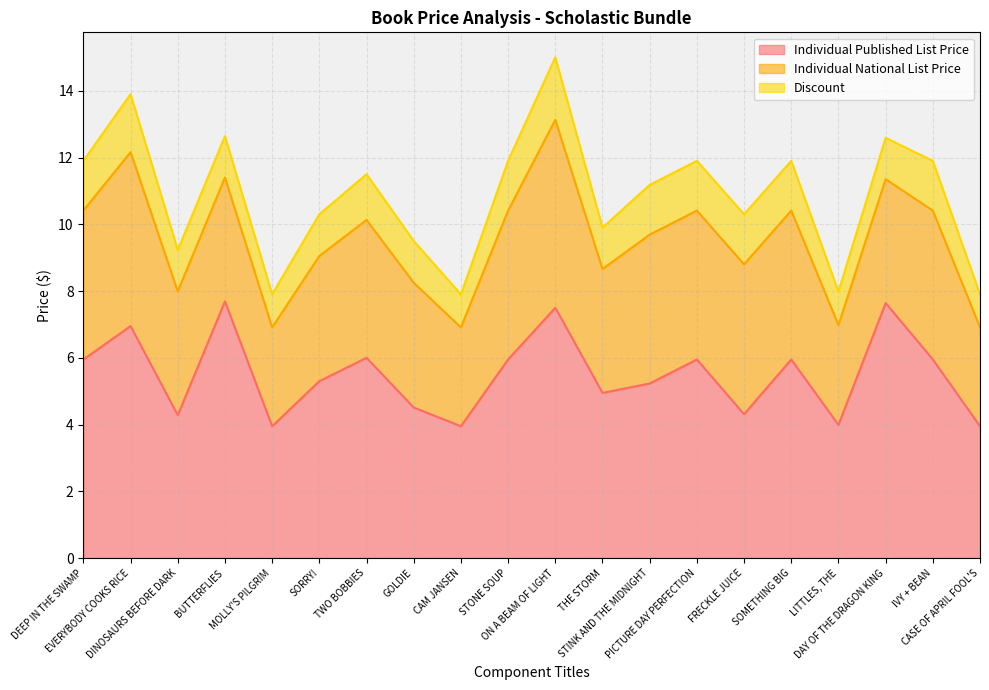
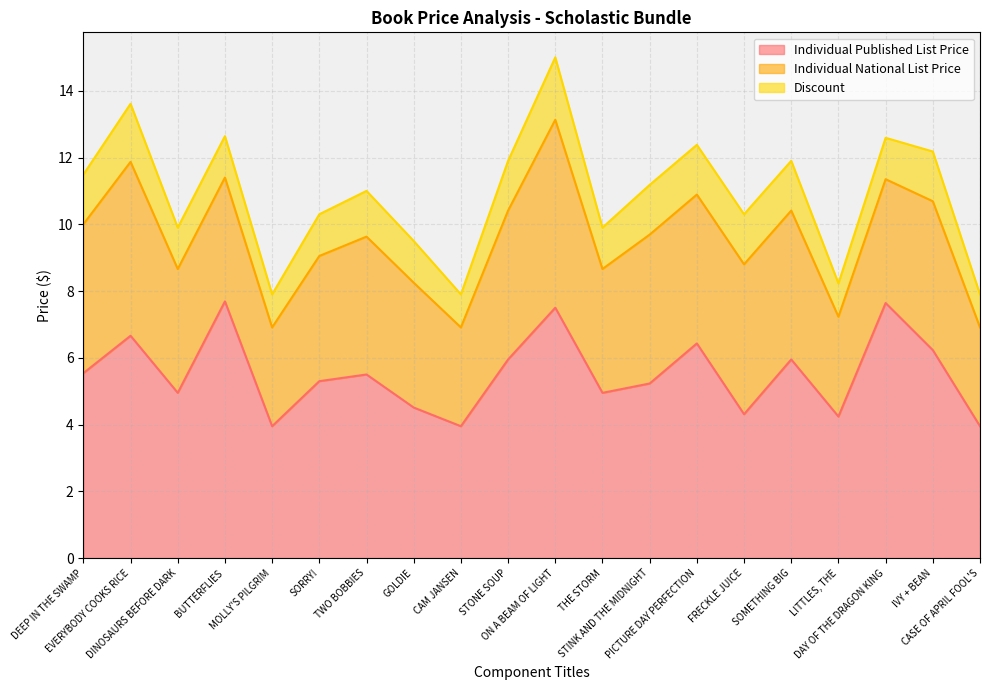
Individual Published List Price, DEEP IN THE SWAMP: 6.0 -> 5.5
Individual Published List Price, EVERYBODY COOKS RICE: 7.0 -> 6.7
Individual Published List Price, DINOSAURS BEFORE DARK: 4.3 -> 5.0
Individual Published List Price, TWO BOBBIES: 6.0 -> 5.5
Individual Published List Price, PICTURE DAY PERFECTION: 6.0 -> 6.4
Individual Published List Price, LITTLES, THE: 4.0 -> 4.2
Individual Published List Price, IVY + BEAN: 6.0 -> 6.2
